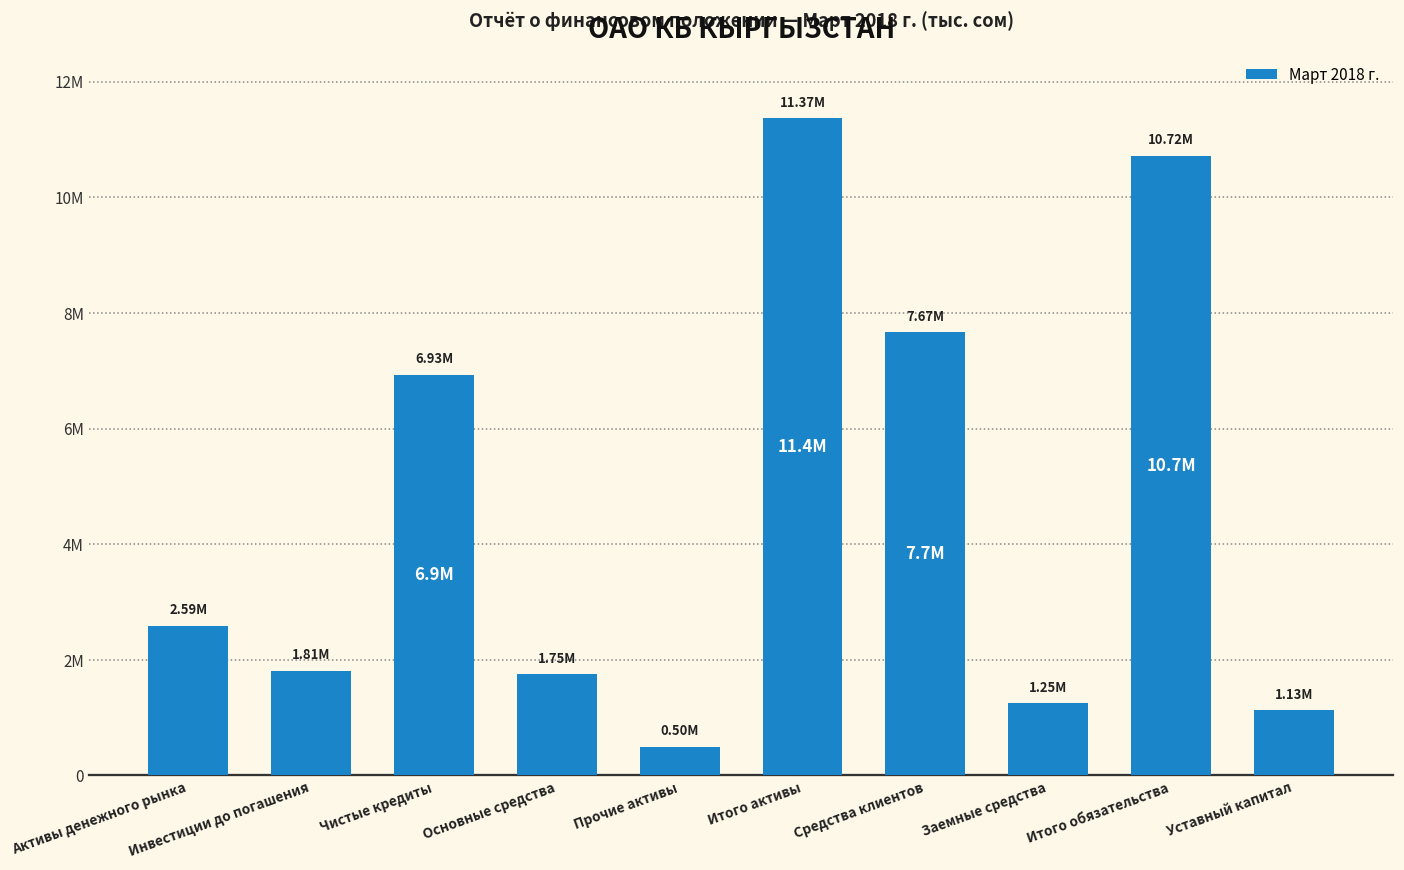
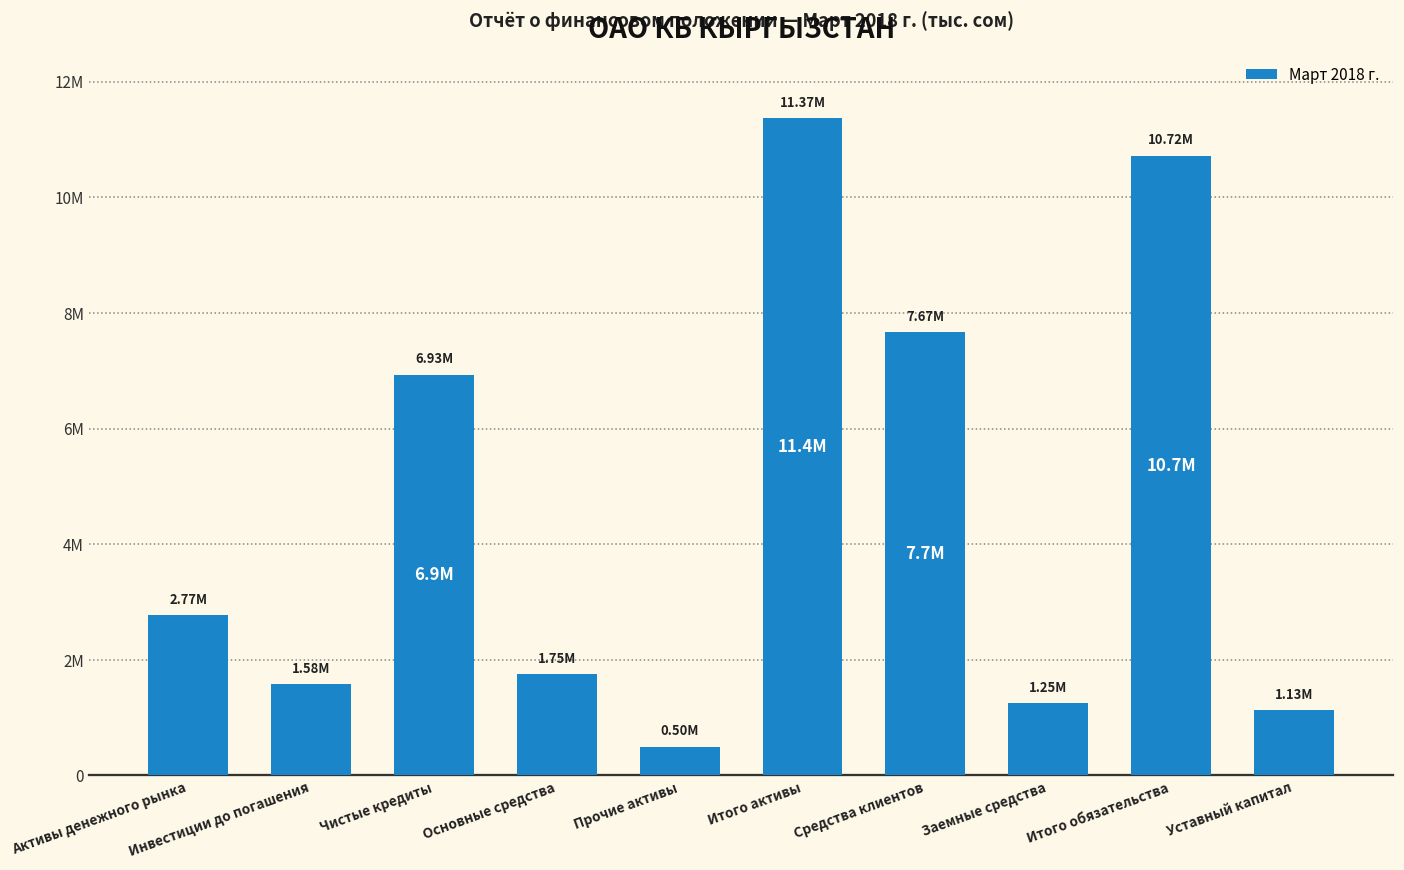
Активы денежного рынка: 2.59M -> 2.77M
Инвестиции до погашения: 1.81M -> 1.58M
